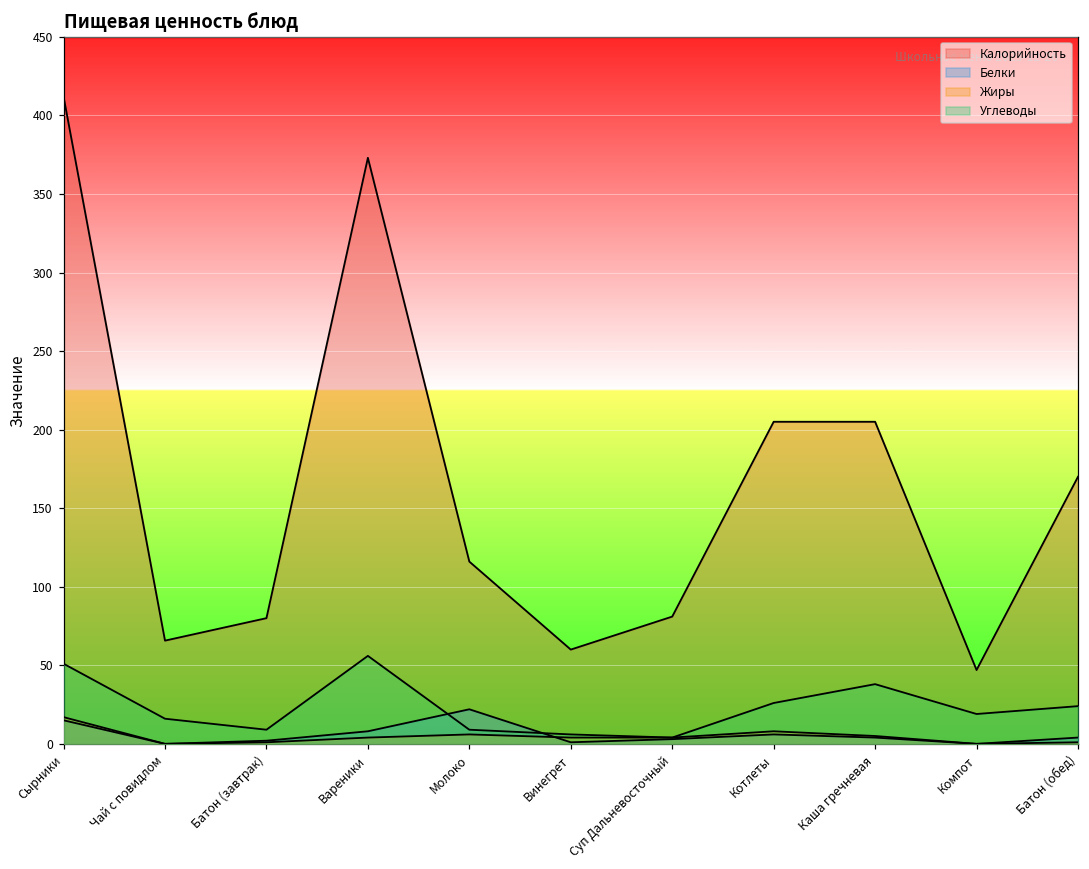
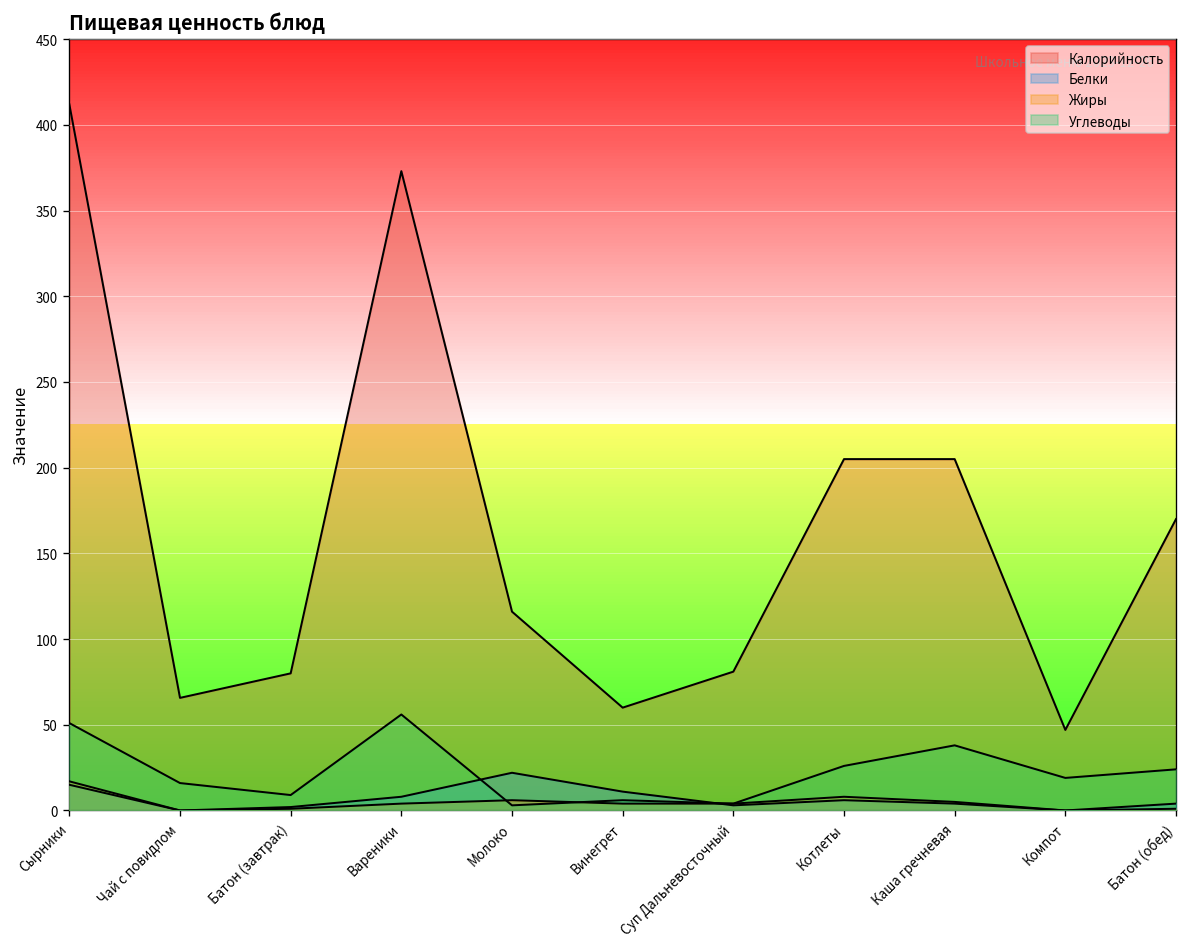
Углеводы, Молоко: 9 -> 3
Белки, Винегрет: 1 -> 11
